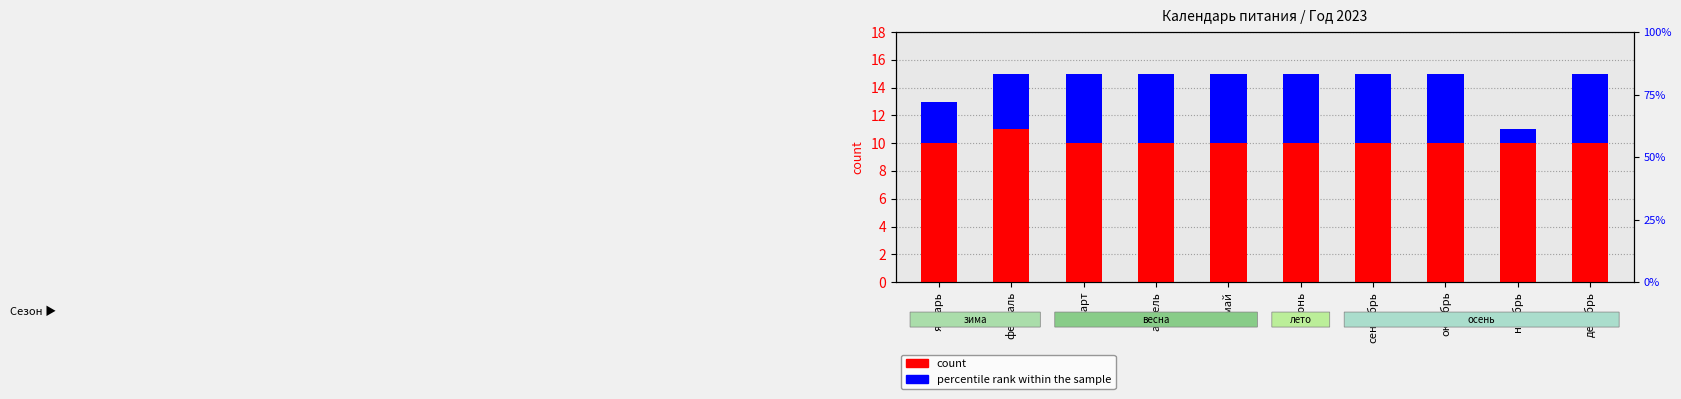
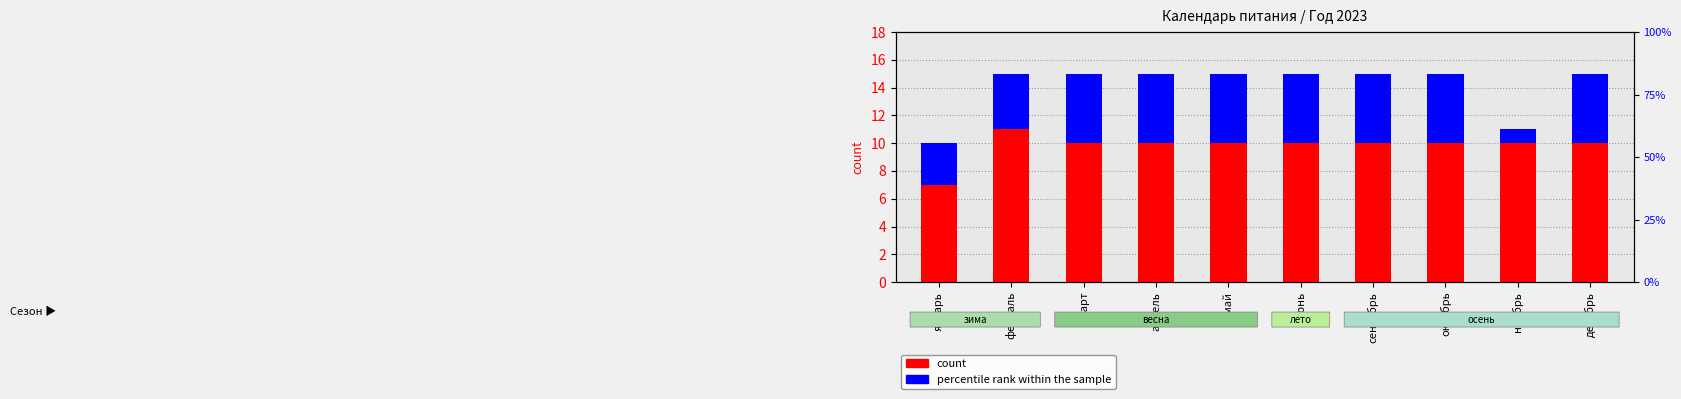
count, январь: 10 -> 7
